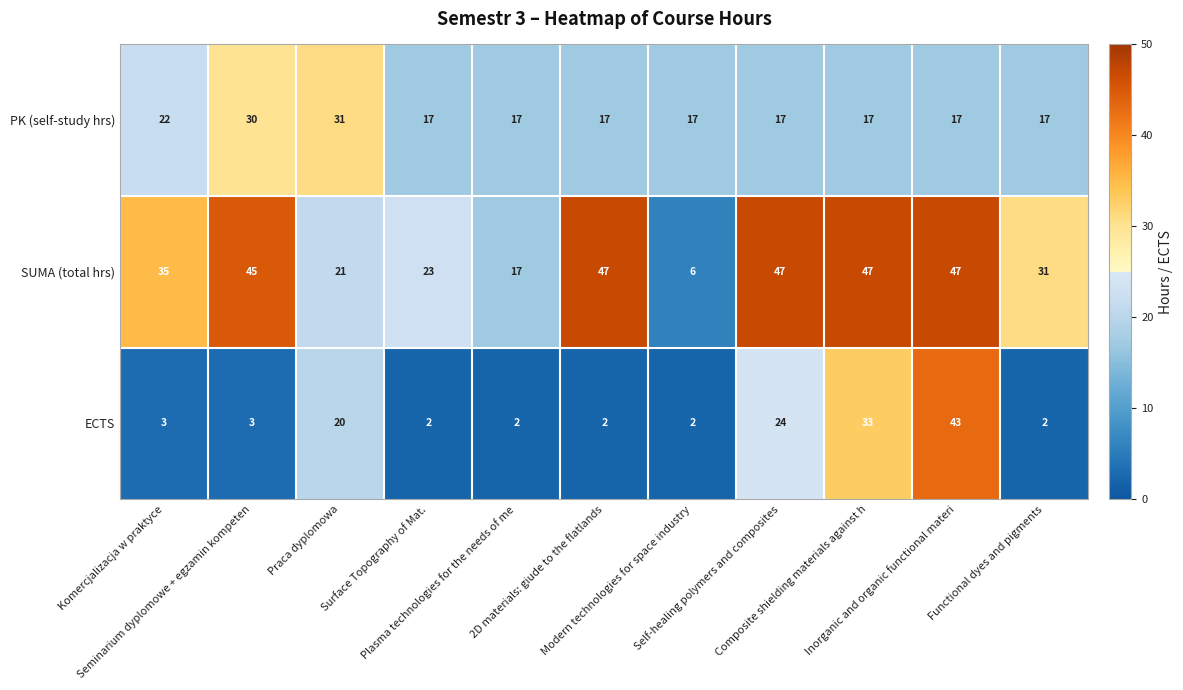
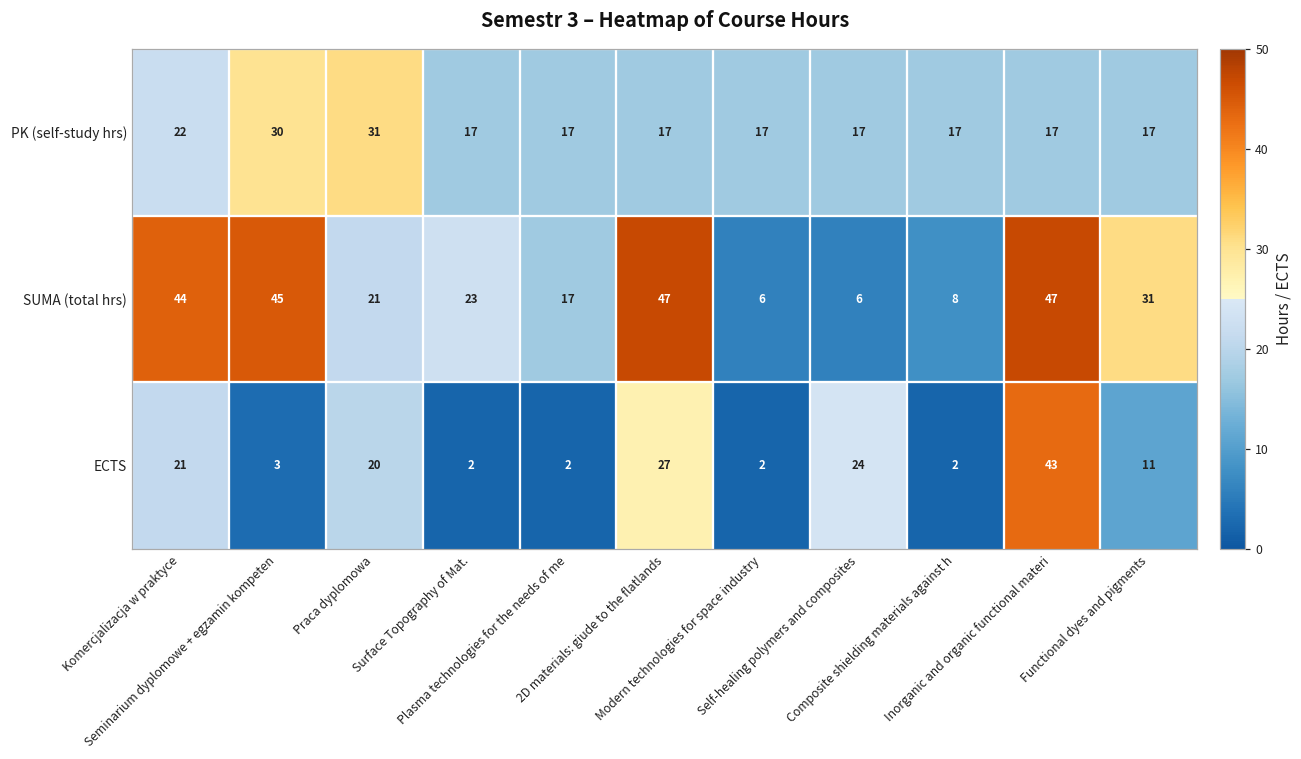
SUMA (total hrs), Komercjalizacja w praktyce: 35 -> 44
SUMA (total hrs), Self-healing polymers and composites: 47 -> 6
SUMA (total hrs), Composite shielding materials against h: 47 -> 8
ECTS, Komercjalizacja w praktyce: 3 -> 21
ECTS, 2D materials: giude to the flatlands: 2 -> 27
ECTS, Composite shielding materials against h: 33 -> 2
ECTS, Functional dyes and pigments: 2 -> 11
